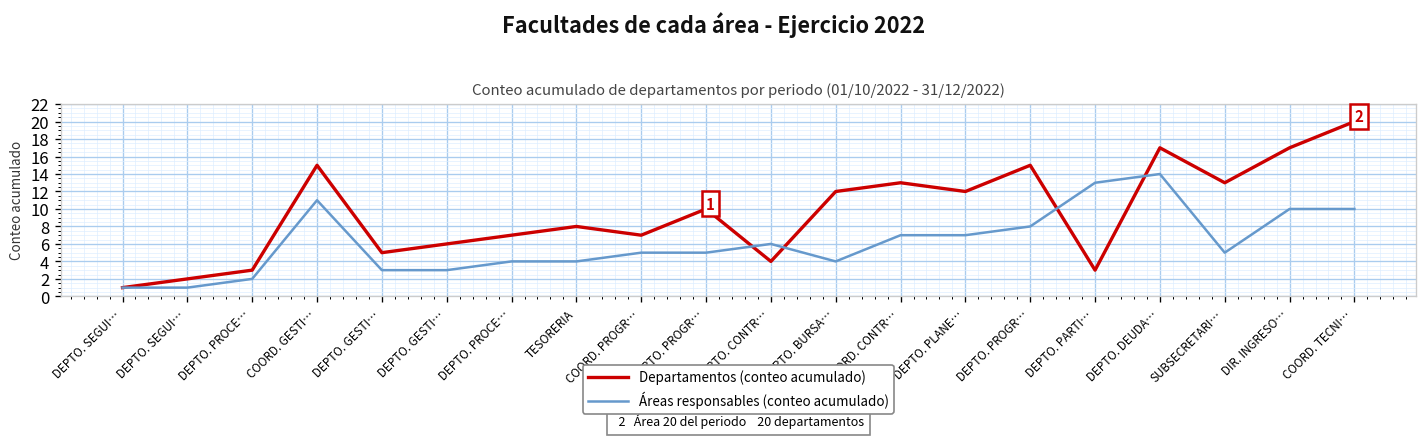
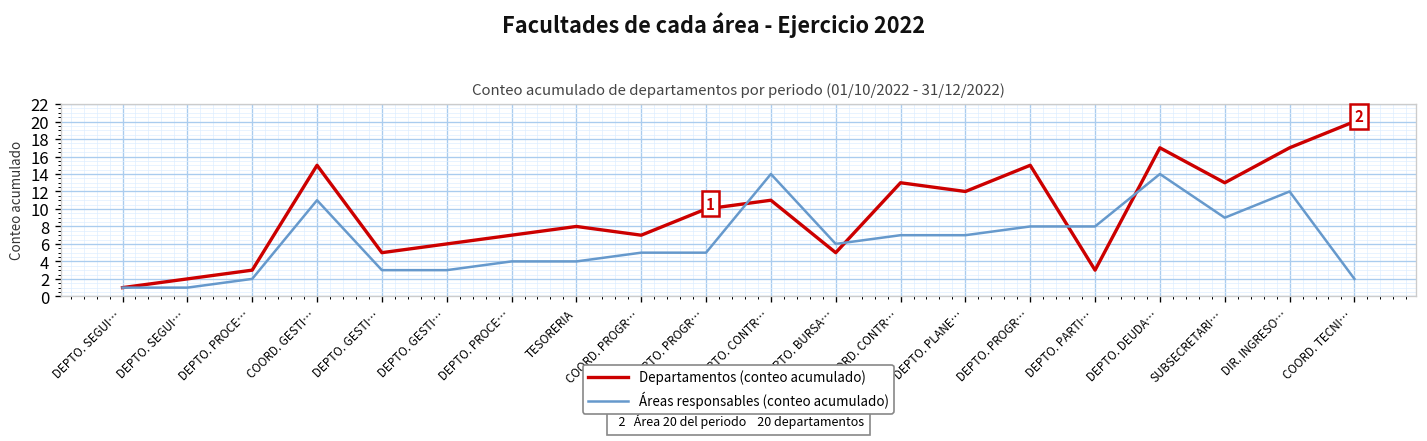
Departamentos (conteo acumulado), DEPTO. CONTR…: 4 -> 11
Áreas responsables (conteo acumulado), DEPTO. CONTR…: 6 -> 14
Departamentos (conteo acumulado), DEPTO. BURSA…: 12 -> 5
Áreas responsables (conteo acumulado), DEPTO. BURSA…: 4 -> 6
Áreas responsables (conteo acumulado), DEPTO. PARTI…: 13 -> 8
Áreas responsables (conteo acumulado), SUBSECRETARI…: 5 -> 9
Áreas responsables (conteo acumulado), DIR. INGRESO…: 10 -> 12
Áreas responsables (conteo acumulado), COORD. TECNI…: 10 -> 2
